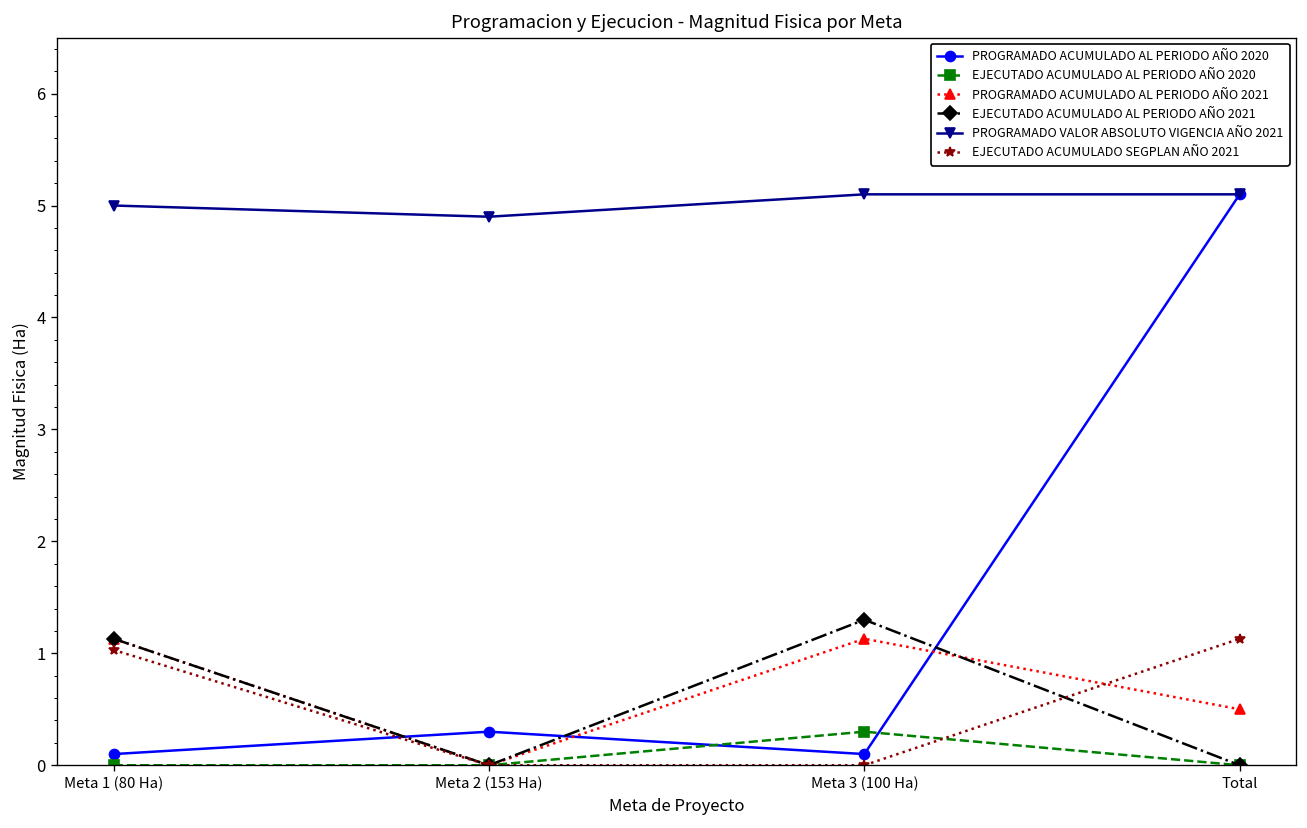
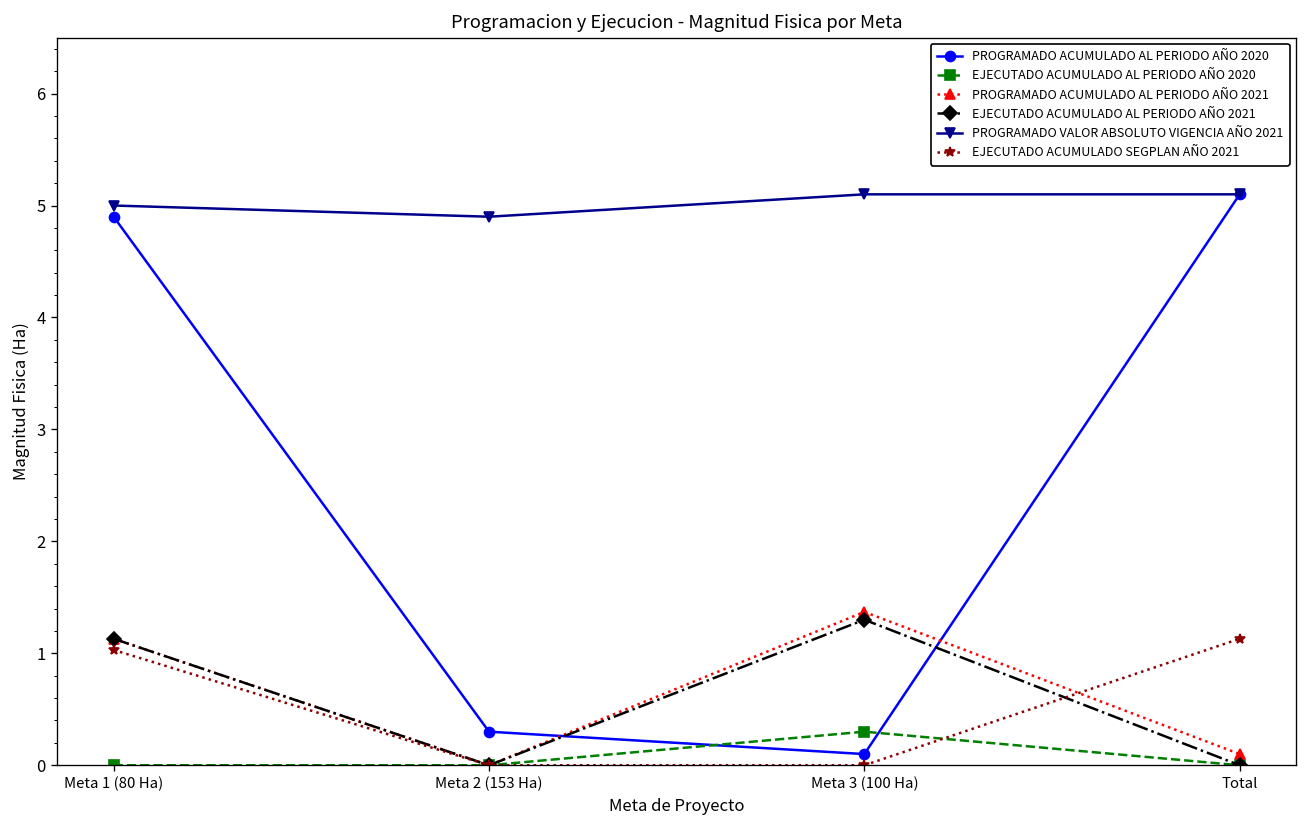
PROGRAMADO ACUMULADO AL PERIODO AÑO 2020, Meta 1 (80 Ha): 0.1 -> 4.9
PROGRAMADO ACUMULADO AL PERIODO AÑO 2021, Meta 3 (100 Ha): 1.1 -> 1.4
PROGRAMADO ACUMULADO AL PERIODO AÑO 2021, Total: 0.5 -> 0.1
